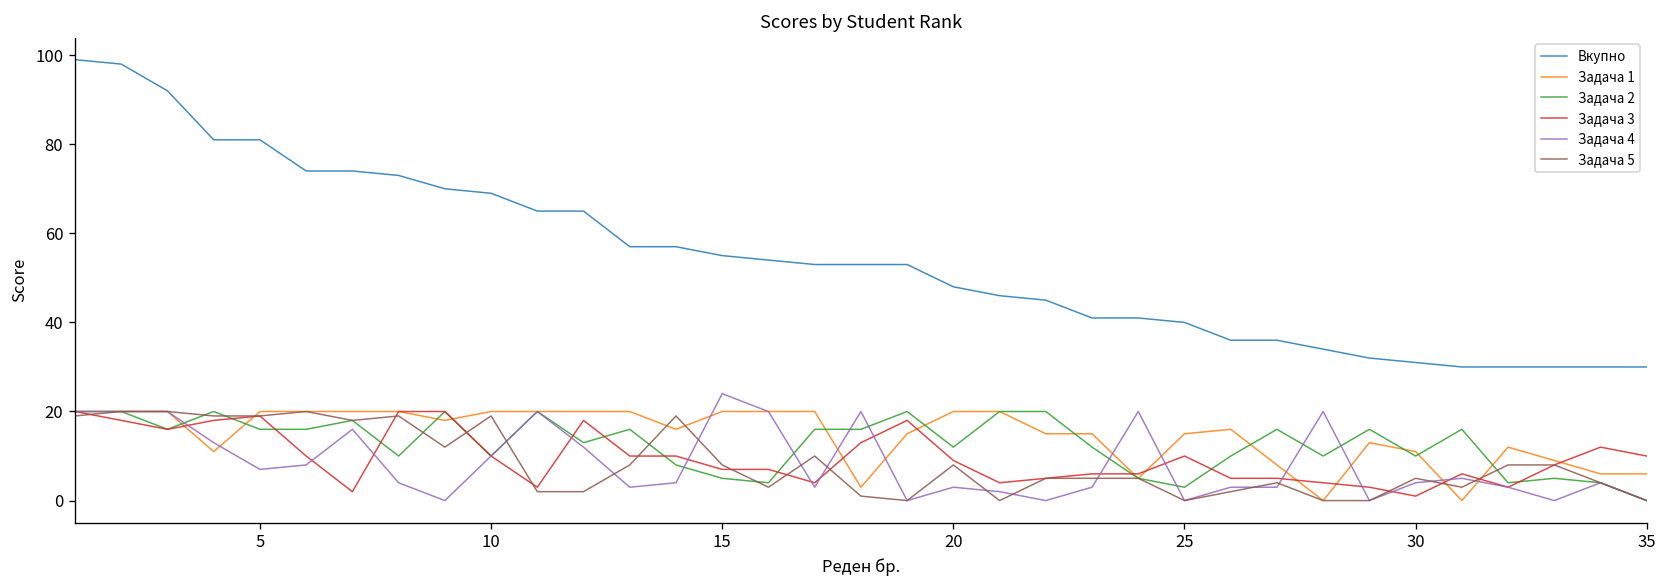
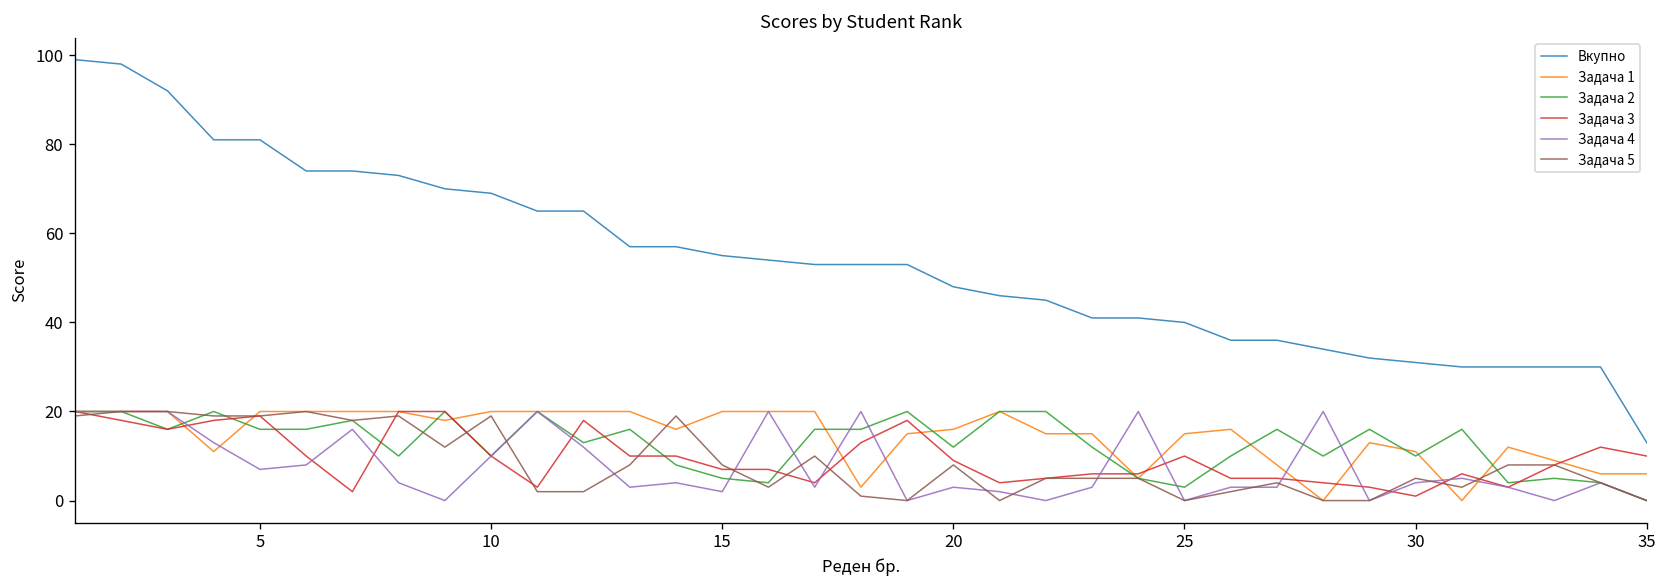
Задача 4, 15: 24 -> 2
Задача 1, 20: 20 -> 16
Вкупно, 35: 30 -> 13
